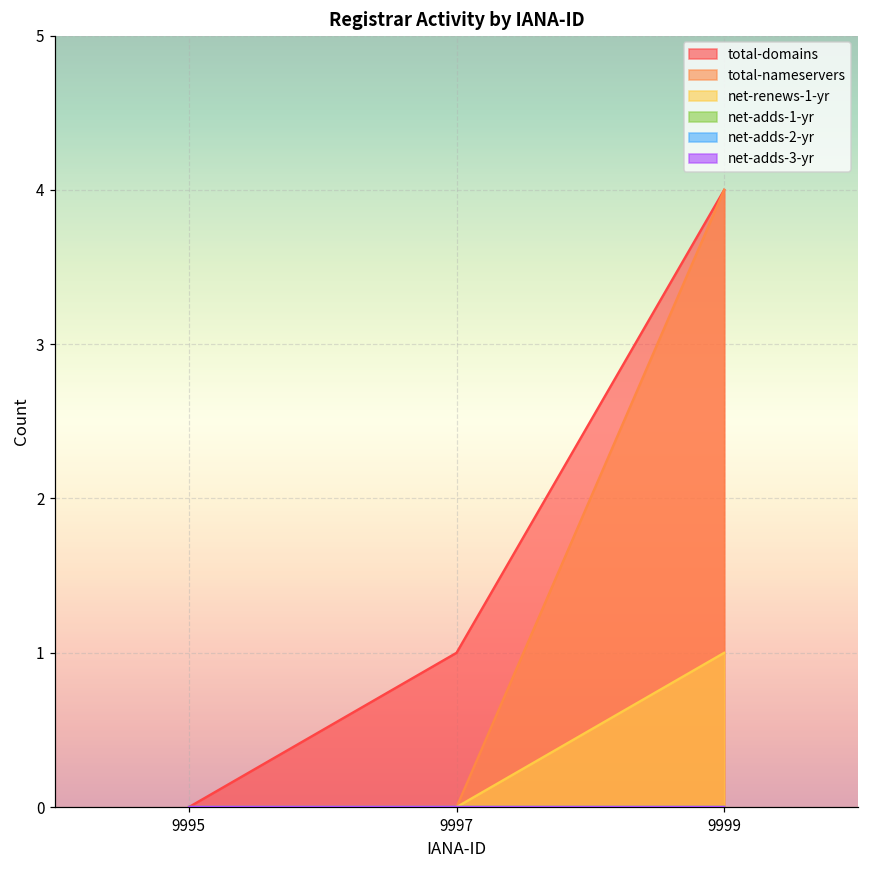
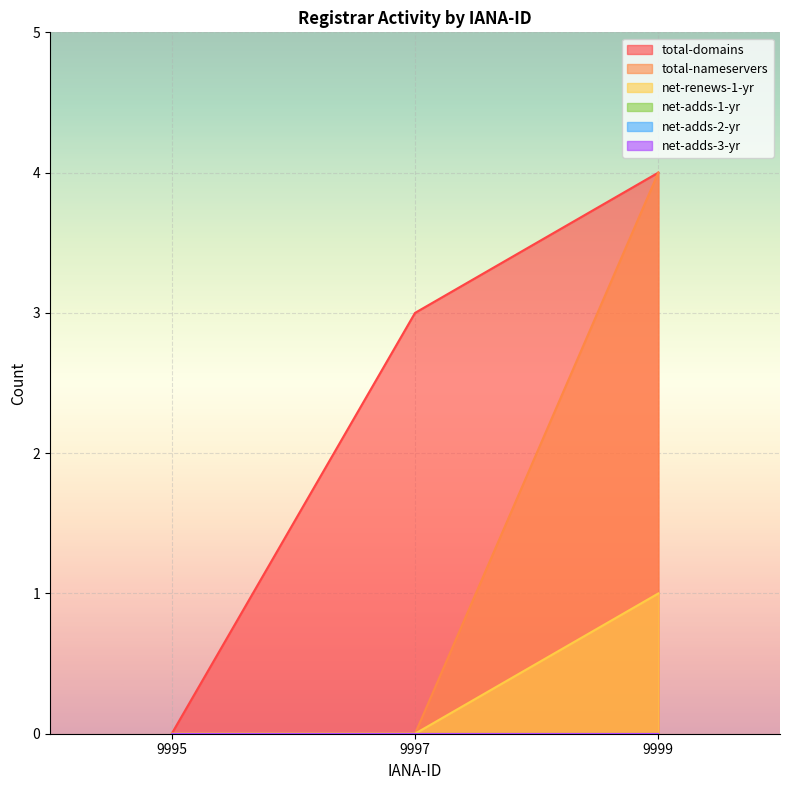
total-domains, 9997: 1 -> 3
